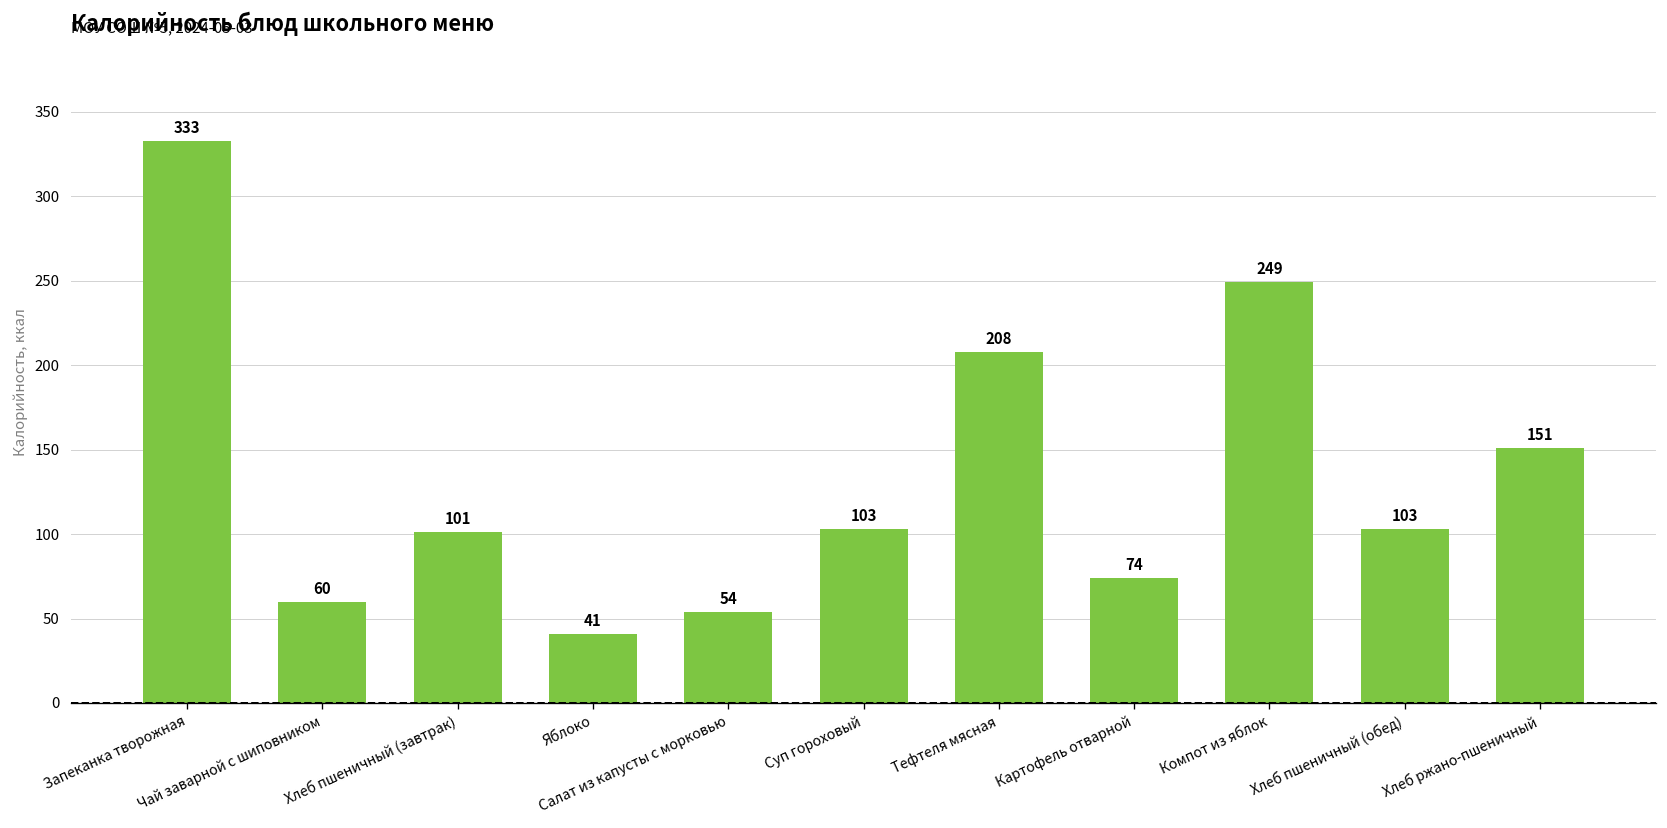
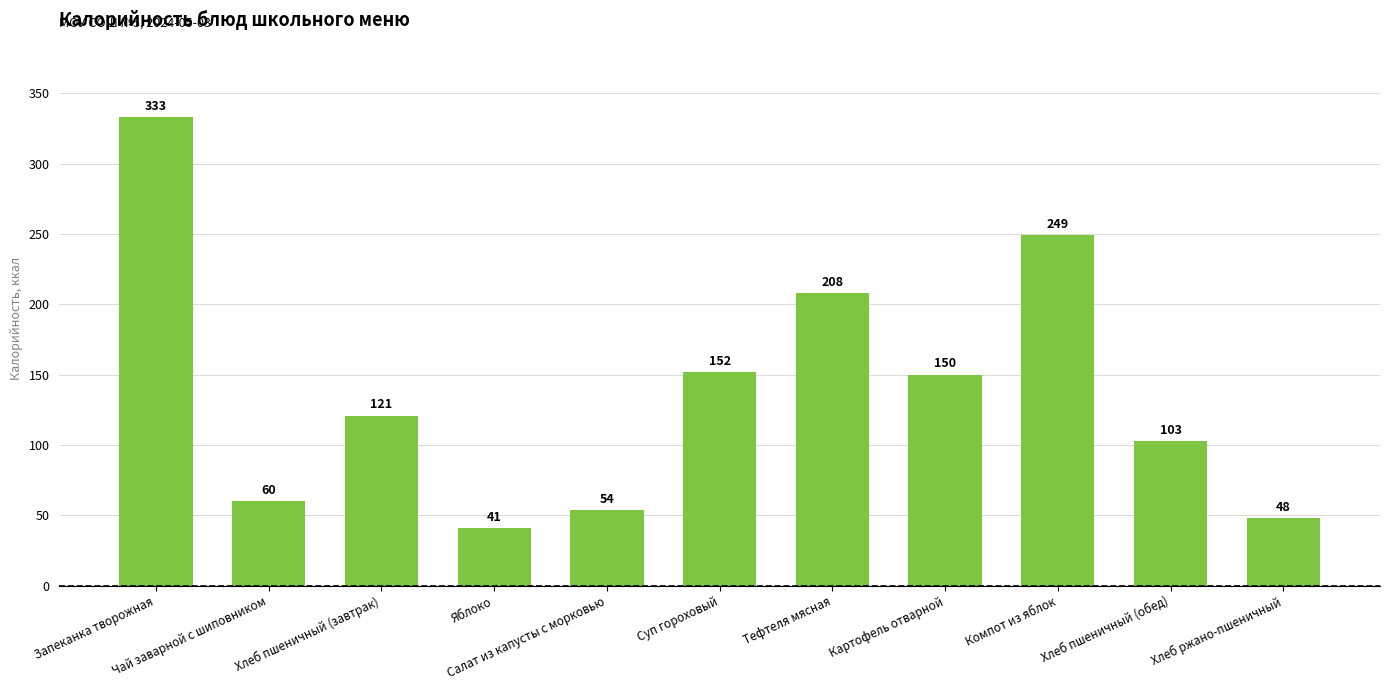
Хлеб пшеничный (завтрак): 101 -> 121
Суп гороховый: 103 -> 152
Картофель отварной: 74 -> 150
Хлеб ржано-пшеничный: 151 -> 48
